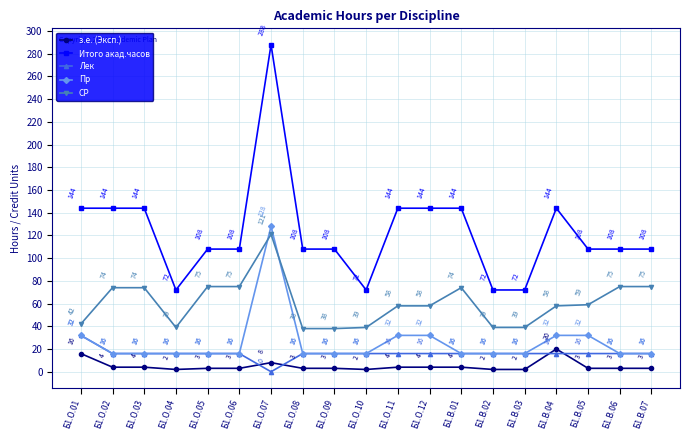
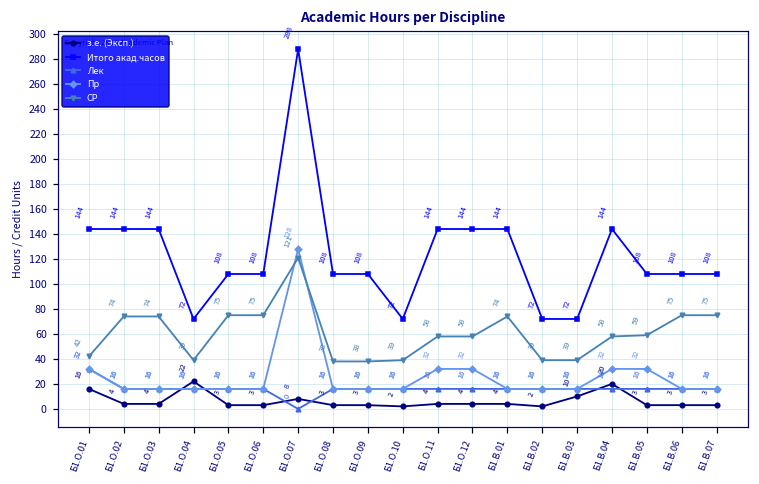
з.е. (Эксп.), Б1.О.04: 2 -> 22
з.е. (Эксп.), Б1.В.03: 2 -> 10
